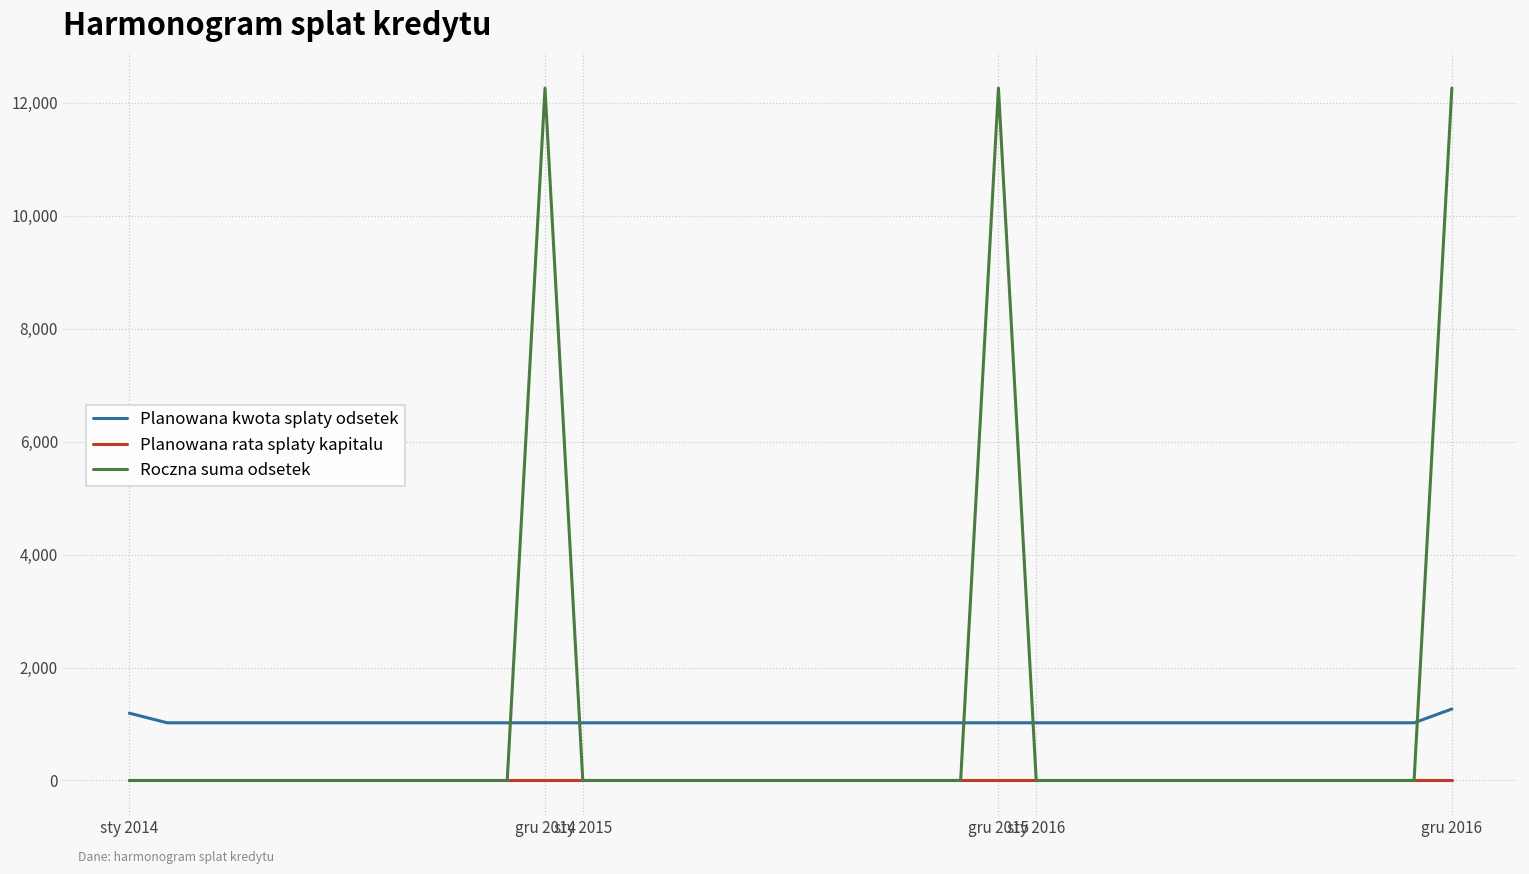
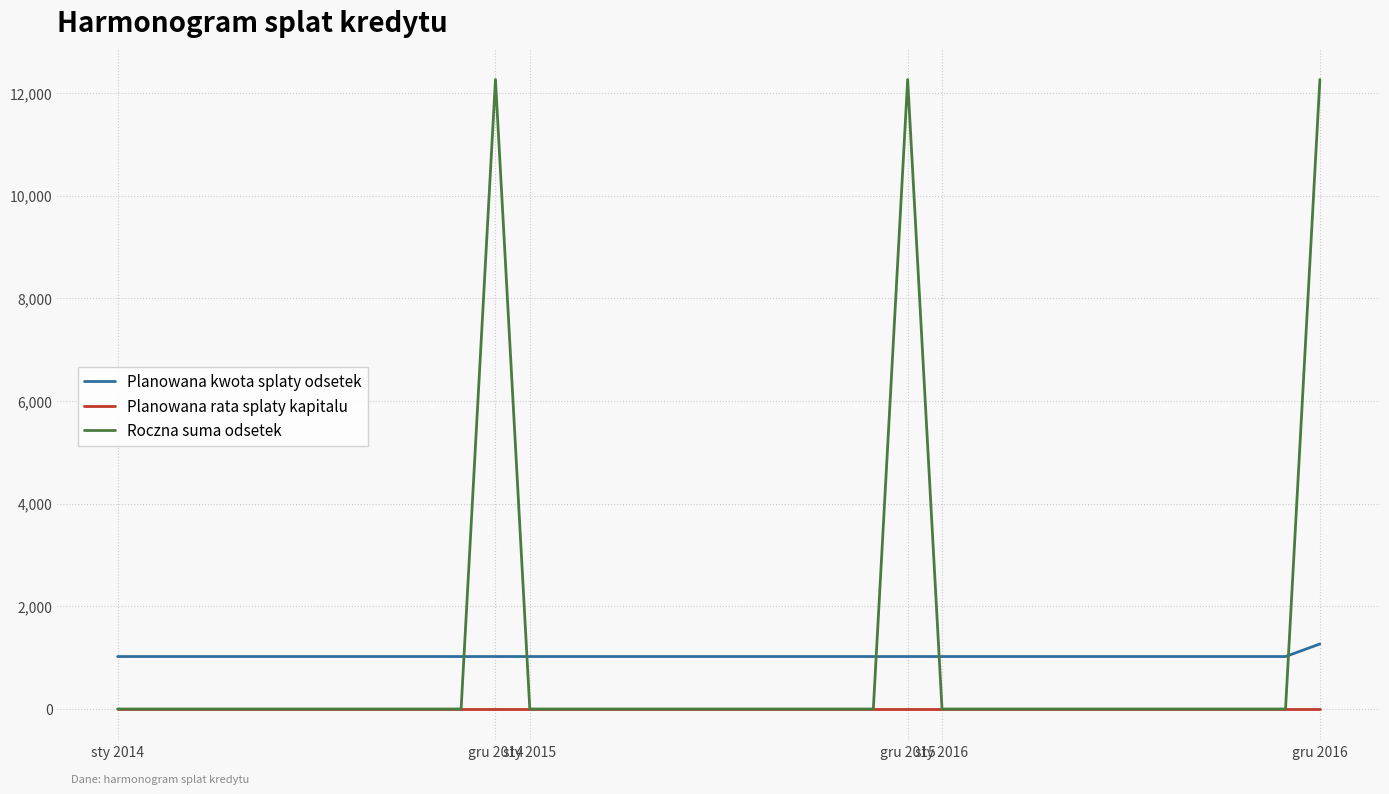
Planowana kwota splaty odsetek, sty 2014: 1,200 -> 1,000
